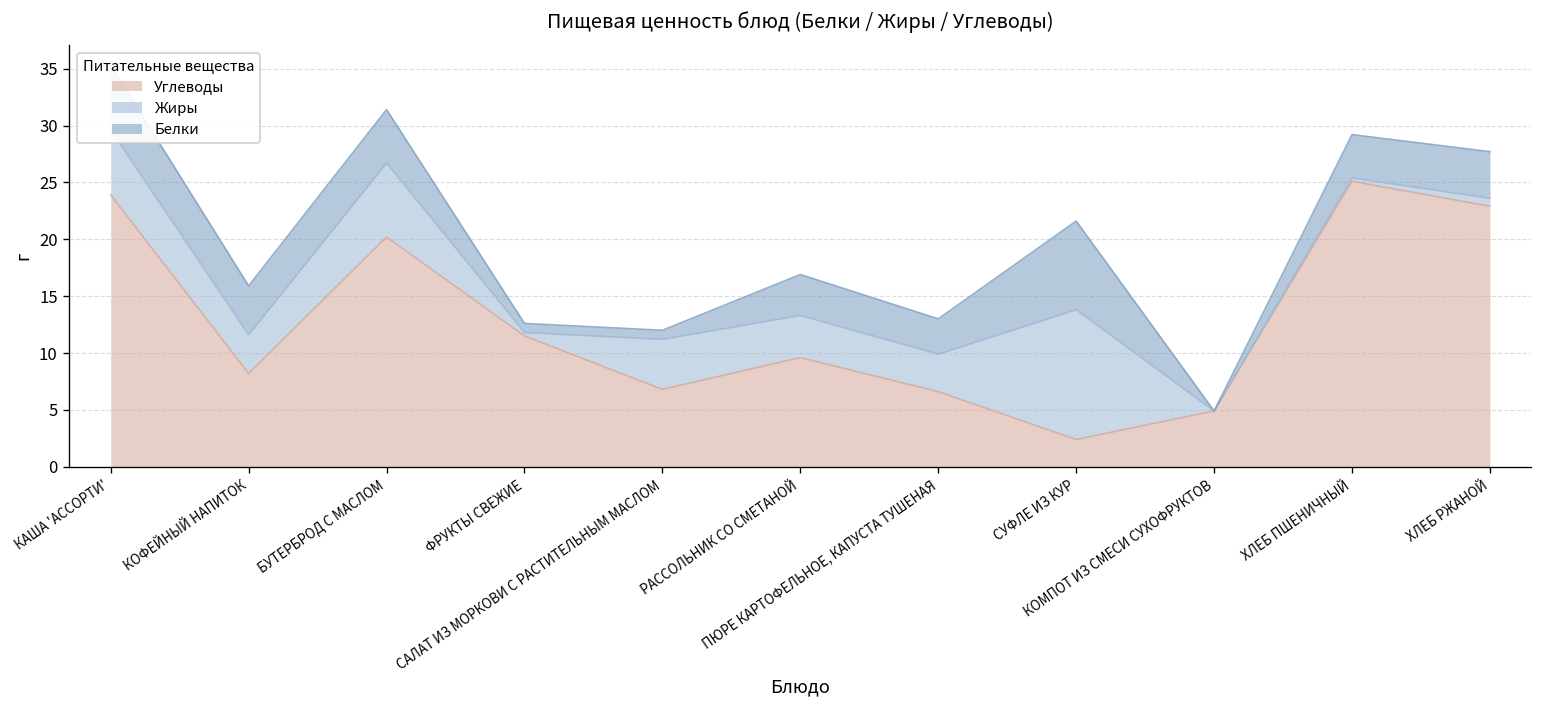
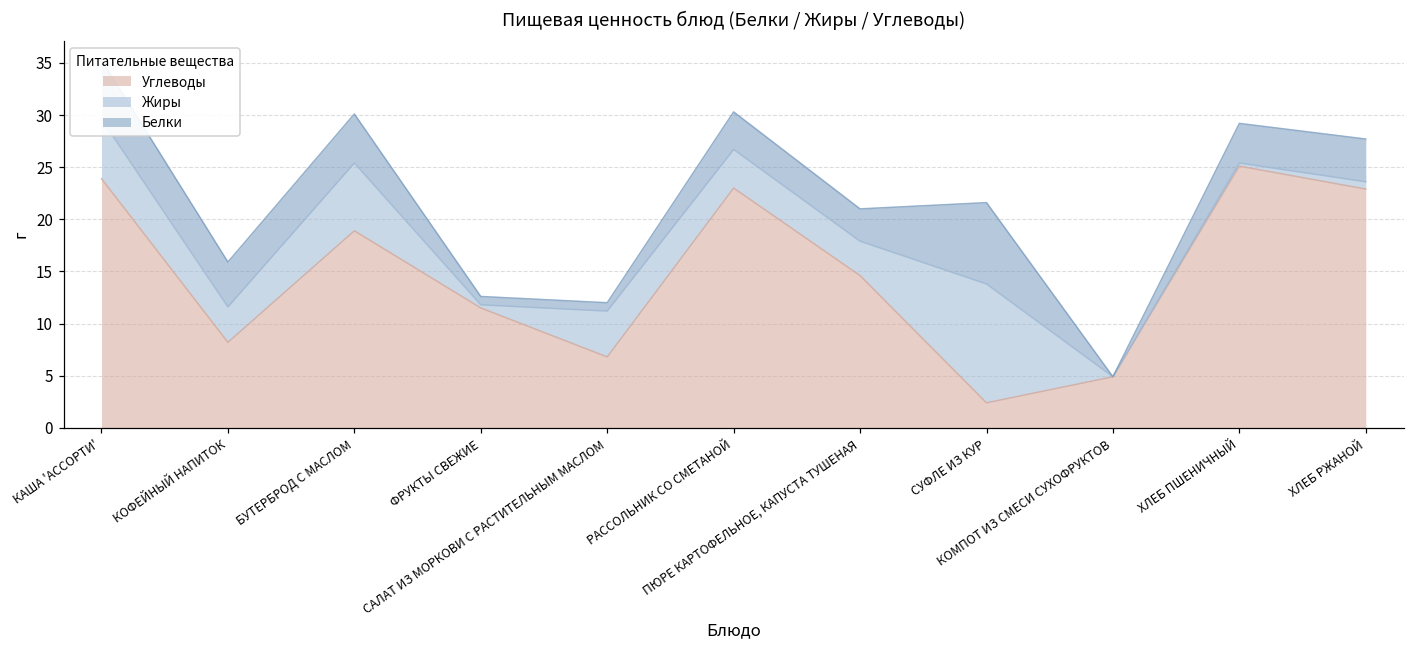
Углеводы, БУТЕРБРОД С МАСЛОМ: 20 -> 19
Углеводы, РАССОЛЬНИК СО СМЕТАНОЙ: 10 -> 23
Углеводы, ПЮРЕ КАРТОФЕЛЬНОЕ, КАПУСТА ТУШЕНАЯ: 7 -> 15
